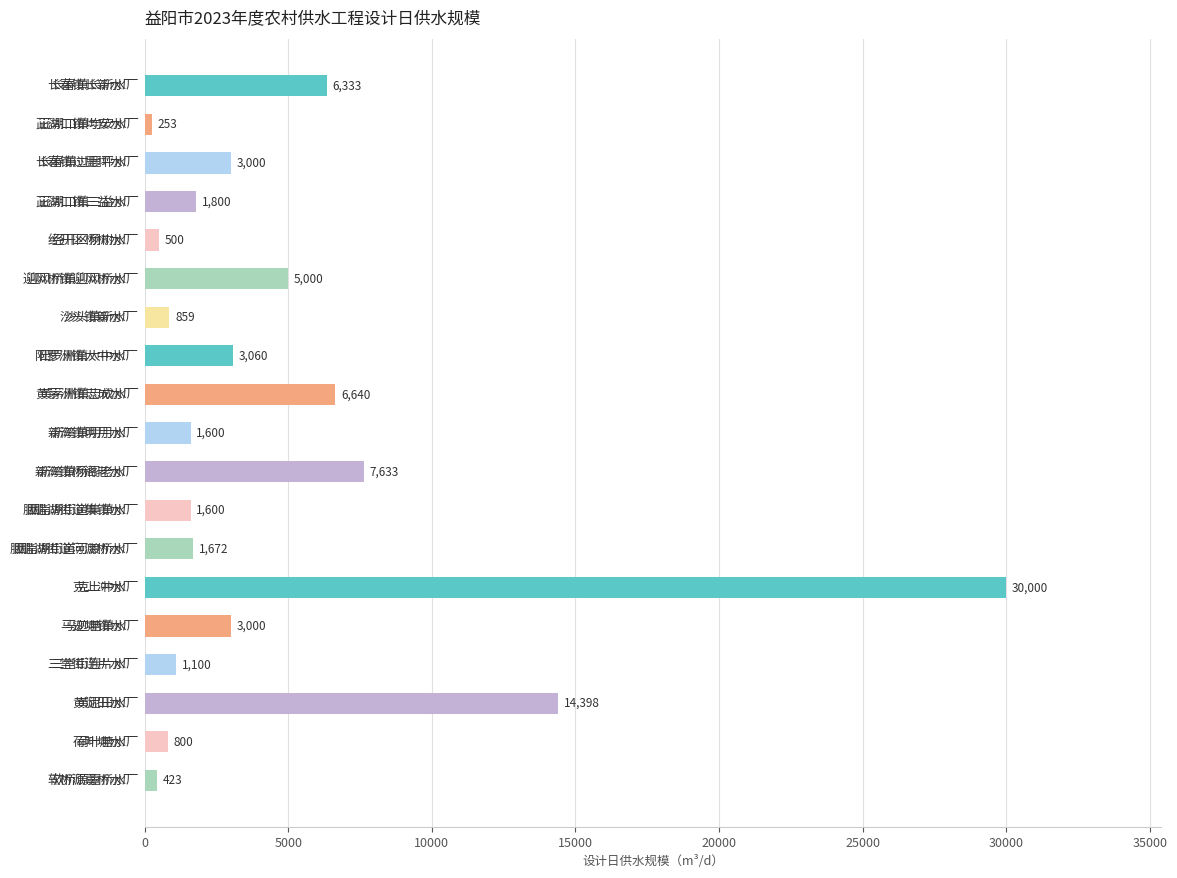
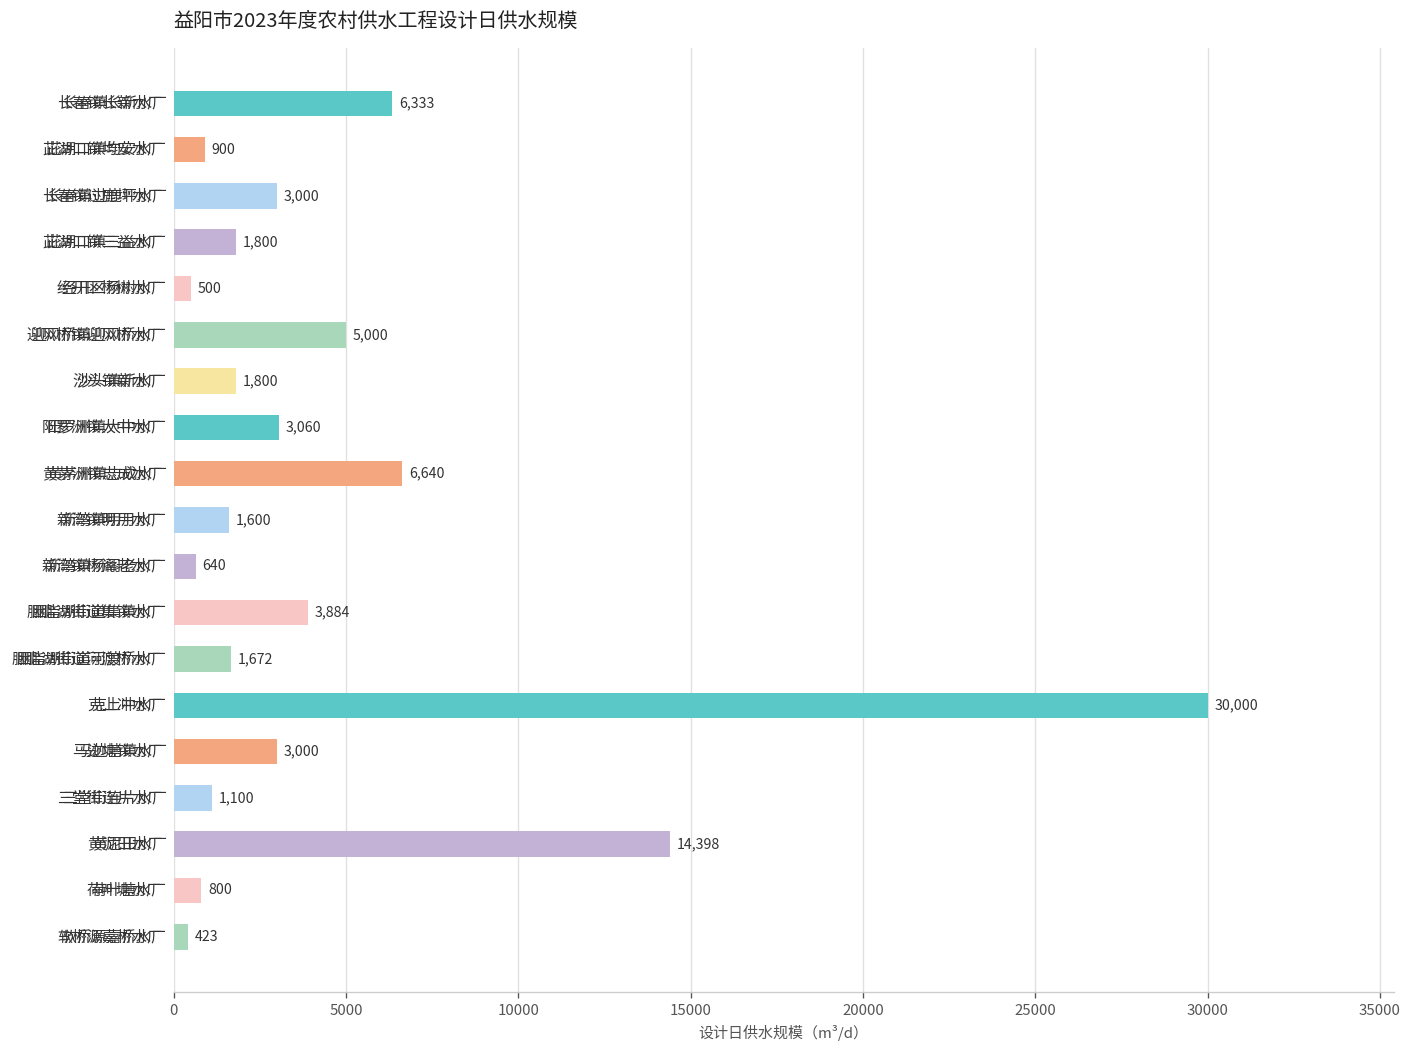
茈湖口镇均安水厂: 253 -> 900
沙头镇新水厂: 859 -> 1,800
新湾镇杨阁老水厂: 7,633 -> 640
胭脂湖街道集镇水厂: 1,600 -> 3,884
